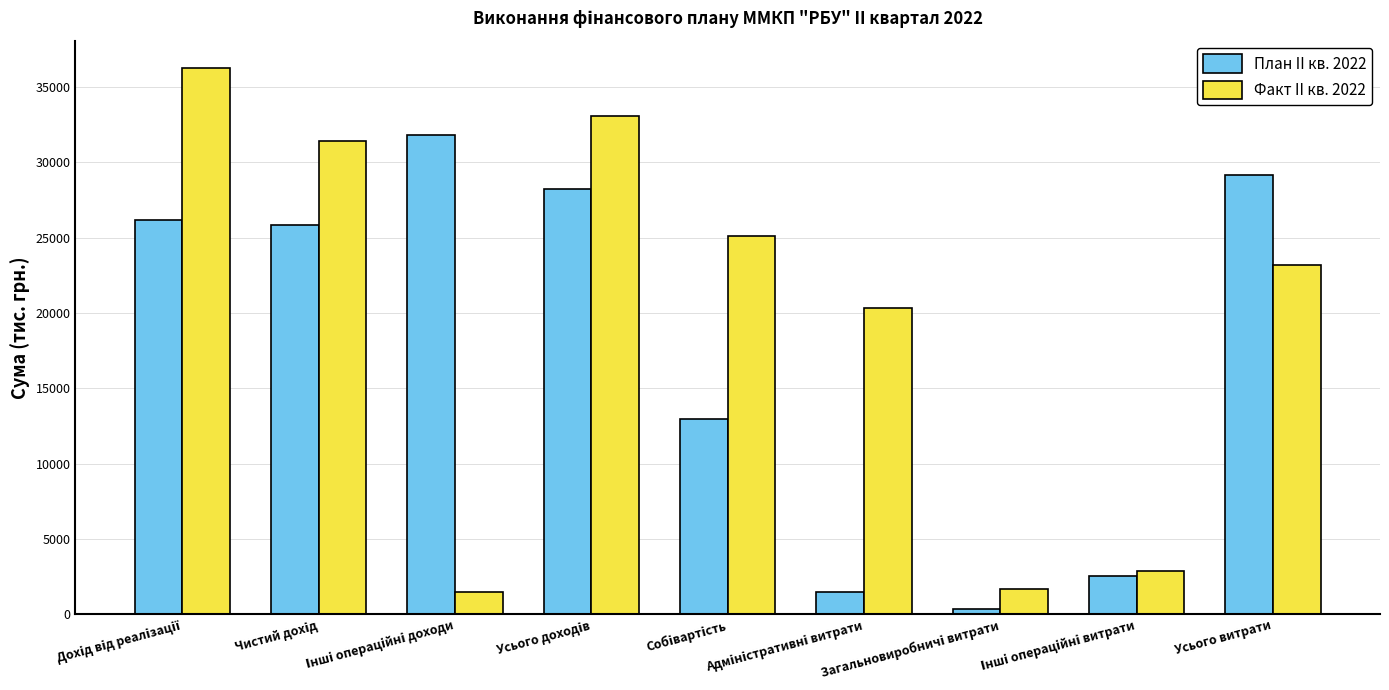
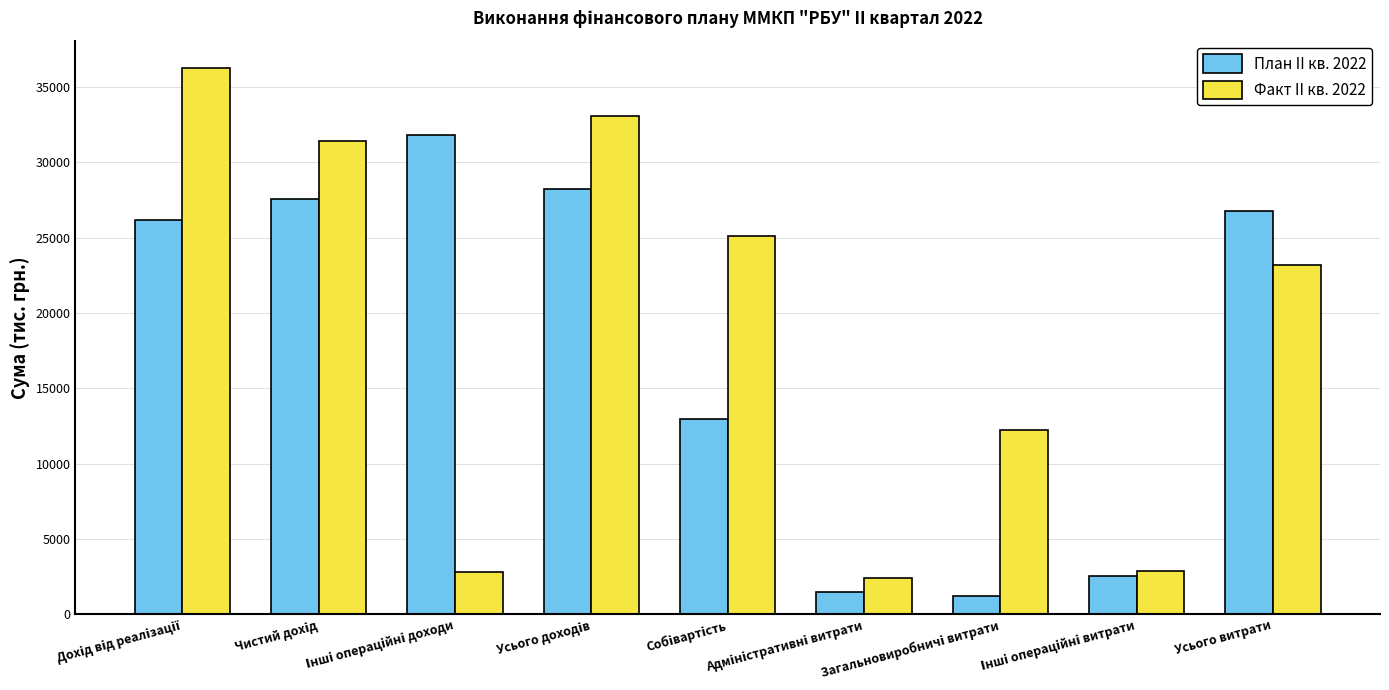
План II кв. 2022, Чистий дохід: 25800 -> 27600
Факт II кв. 2022, Інші операційні доходи: 1500 -> 2800
Факт II кв. 2022, Адміністративні витрати: 20300 -> 2400
План II кв. 2022, Загальновиробничі витрати: 400 -> 1200
Факт II кв. 2022, Загальновиробничі витрати: 1700 -> 12200
План II кв. 2022, Усього витрати: 29200 -> 26800
